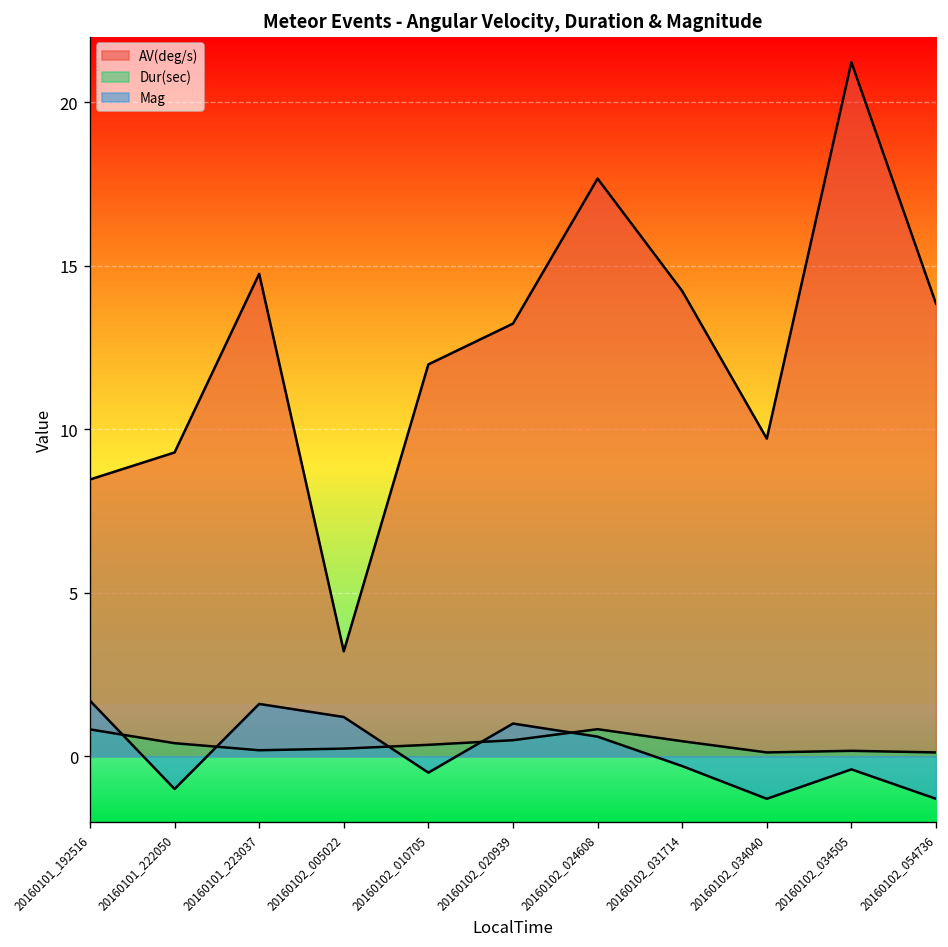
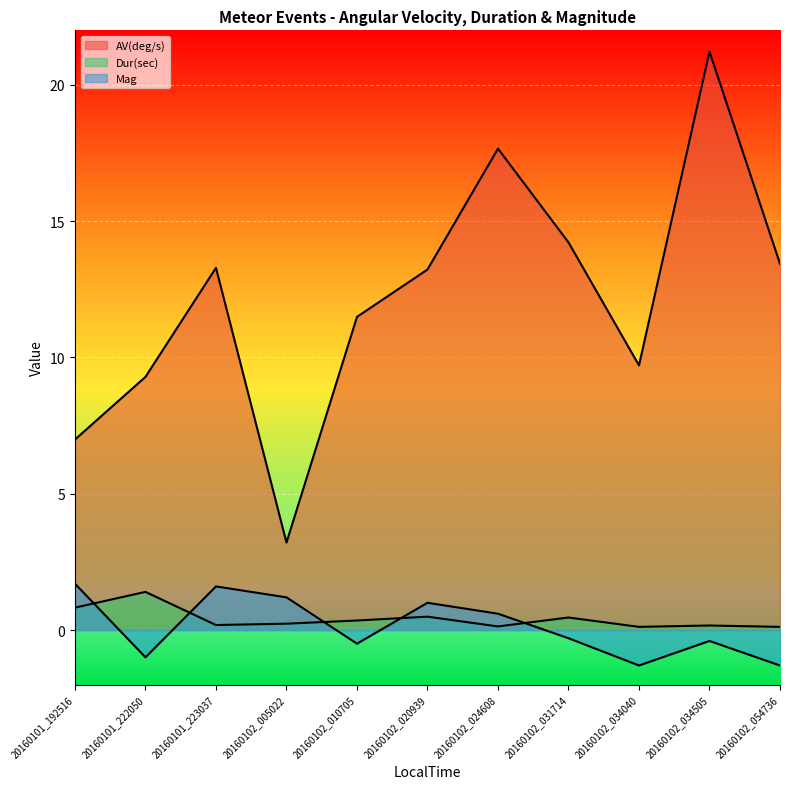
AV(deg/s), 20160101_192516: 8.5 -> 7.0
Dur(sec), 20160101_222050: 0.4 -> 1.4
AV(deg/s), 20160101_223037: 14.7 -> 13.3
AV(deg/s), 20160102_010705: 12.0 -> 11.5
Dur(sec), 20160102_024608: 0.8 -> 0.1
AV(deg/s), 20160102_054736: 13.8 -> 13.4
